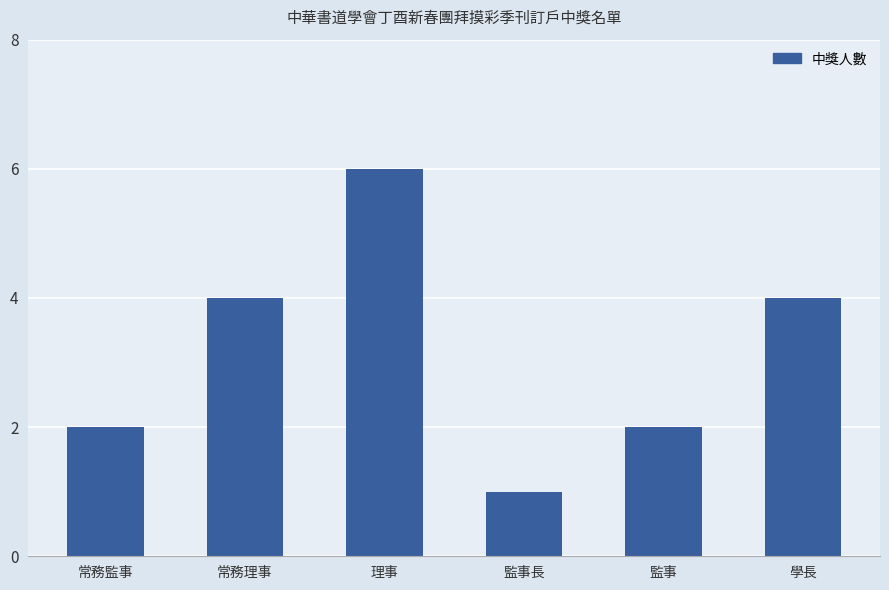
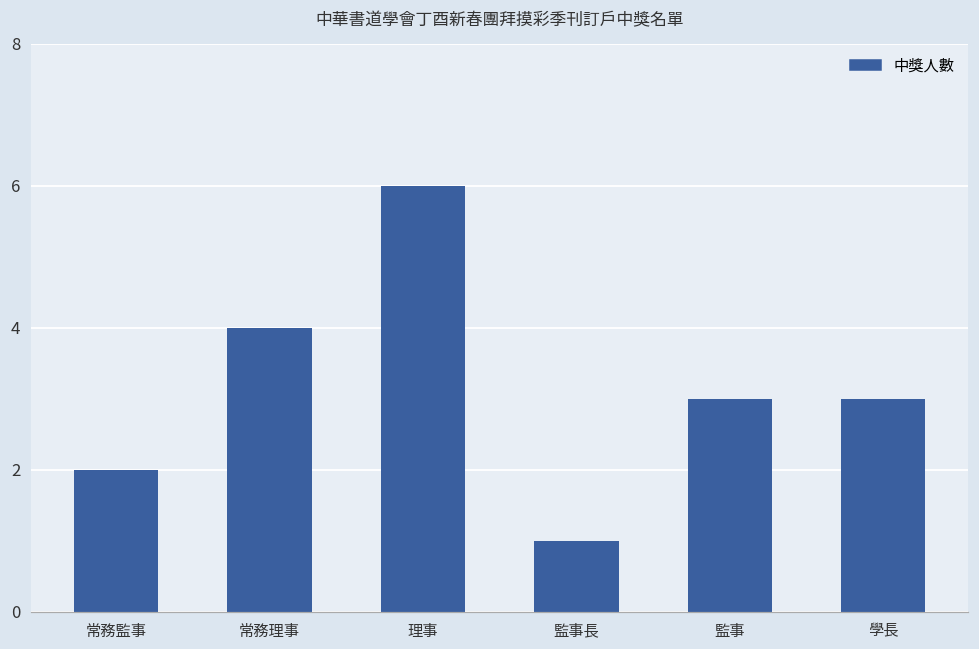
監事: 2 -> 3
學長: 4 -> 3
